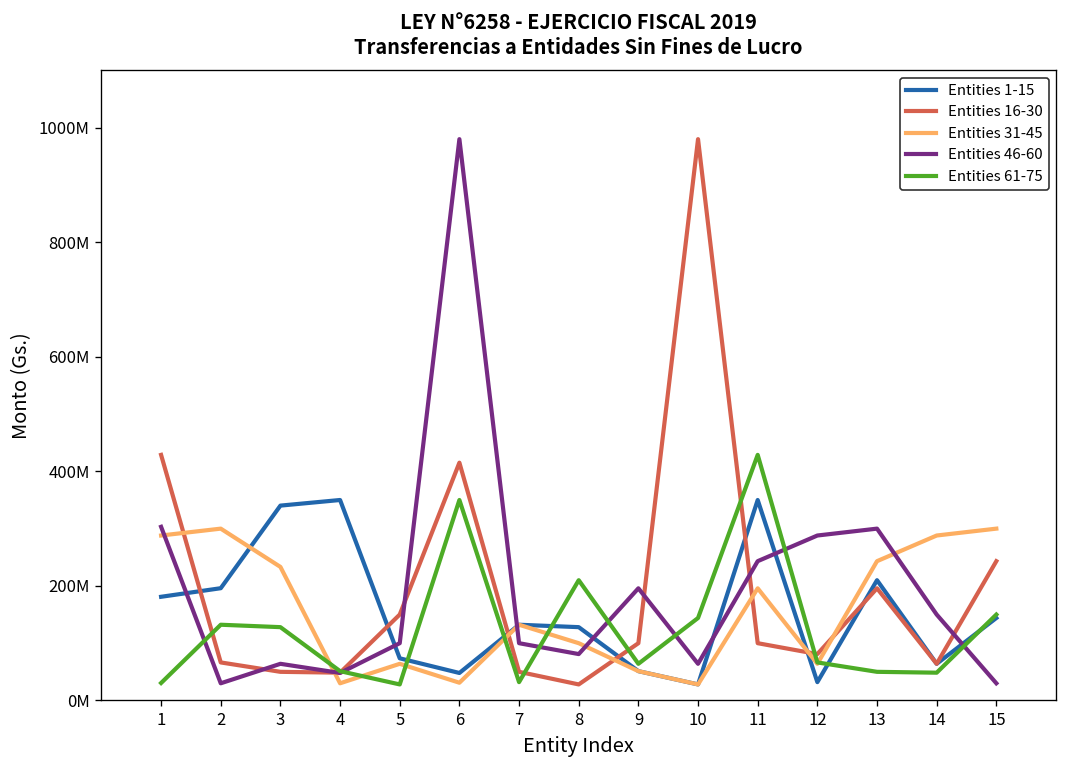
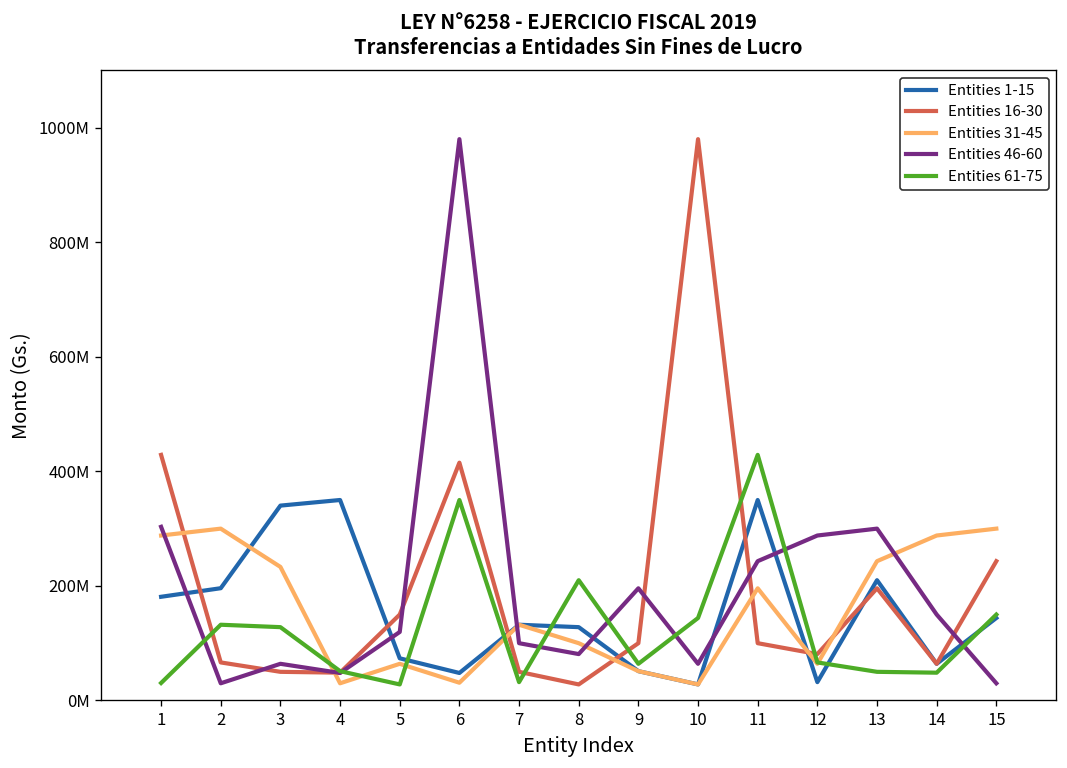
Entities 46-60, 5: 100000000 -> 120000000
